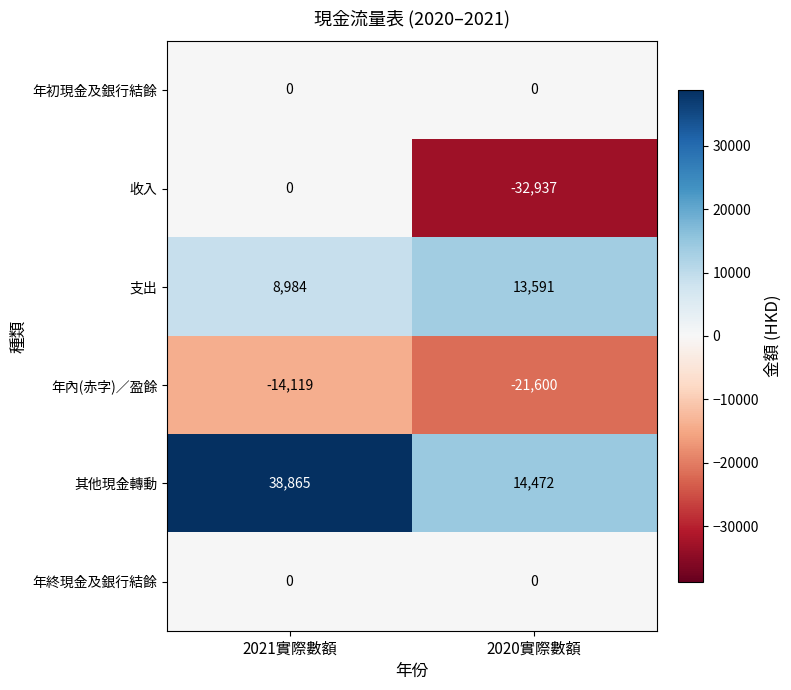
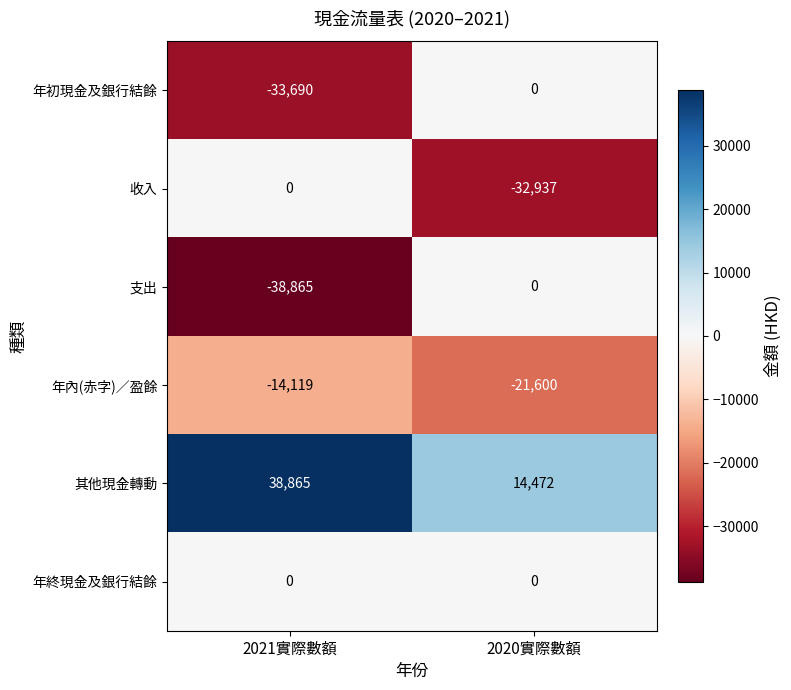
年初現金及銀行結餘, 2021實際數額: 0 -> -33,690
支出, 2021實際數額: 8,984 -> -38,865
支出, 2020實際數額: 13,591 -> 0
